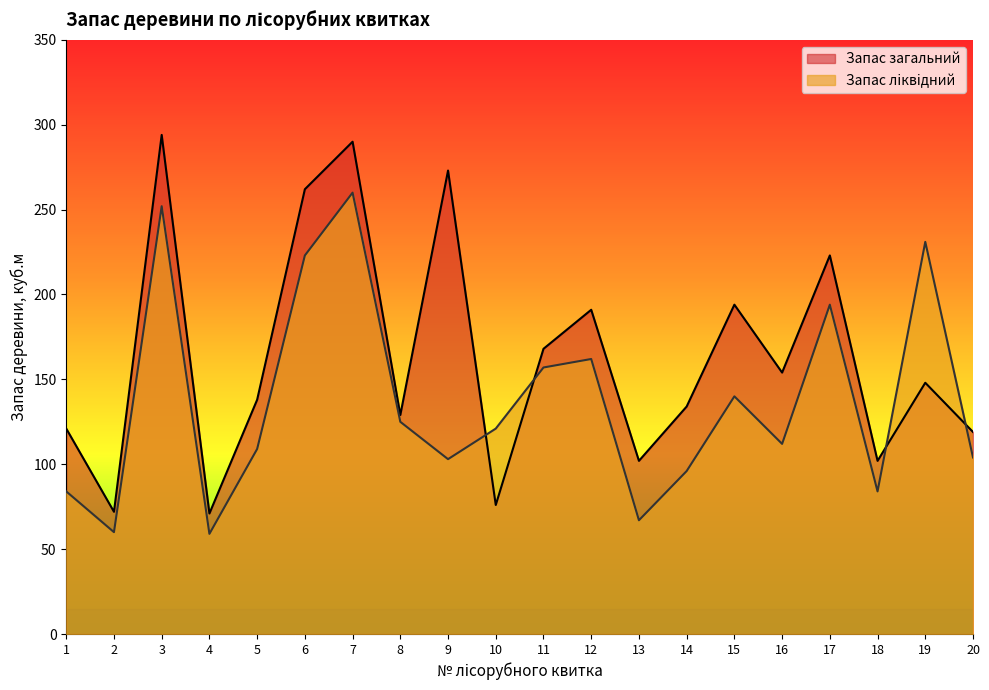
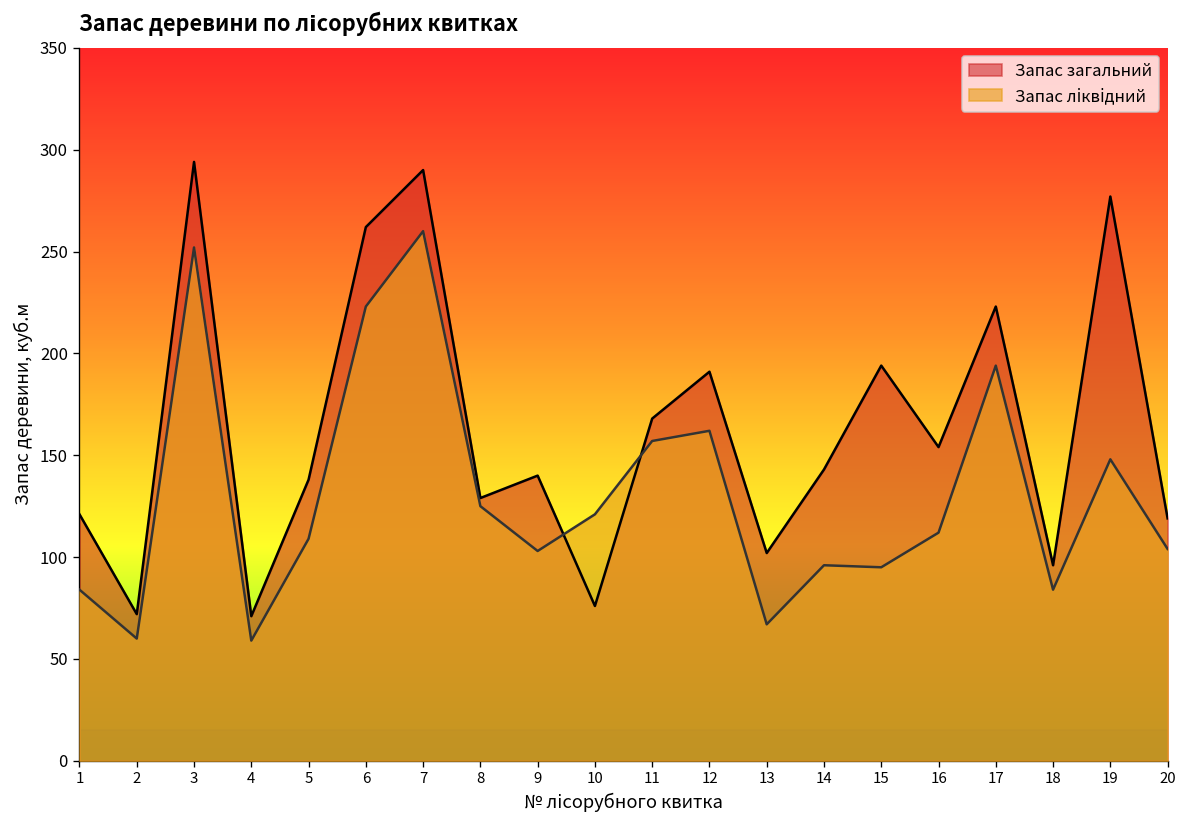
Запас загальний, 9: 273 -> 140
Запас загальний, 14: 134 -> 143
Запас ліквідний, 15: 140 -> 95
Запас загальний, 18: 102 -> 96
Запас загальний, 19: 148 -> 277
Запас ліквідний, 19: 231 -> 148
